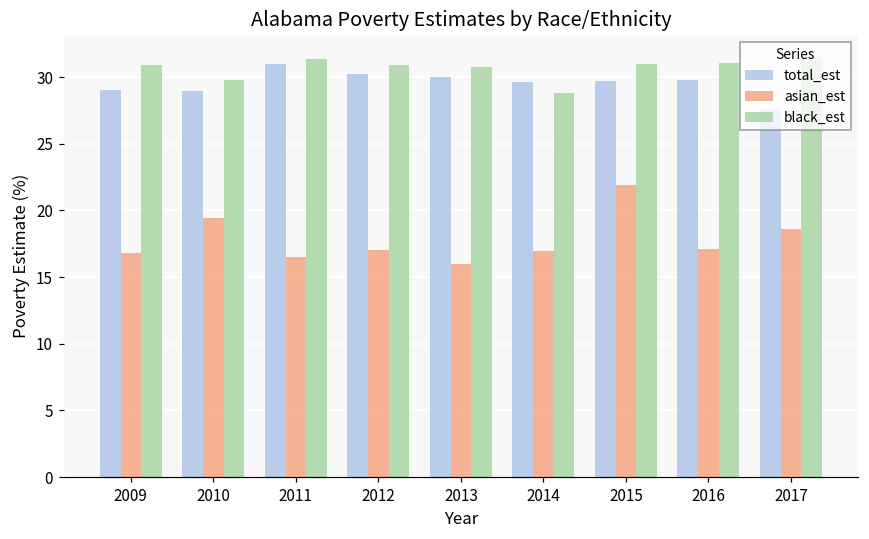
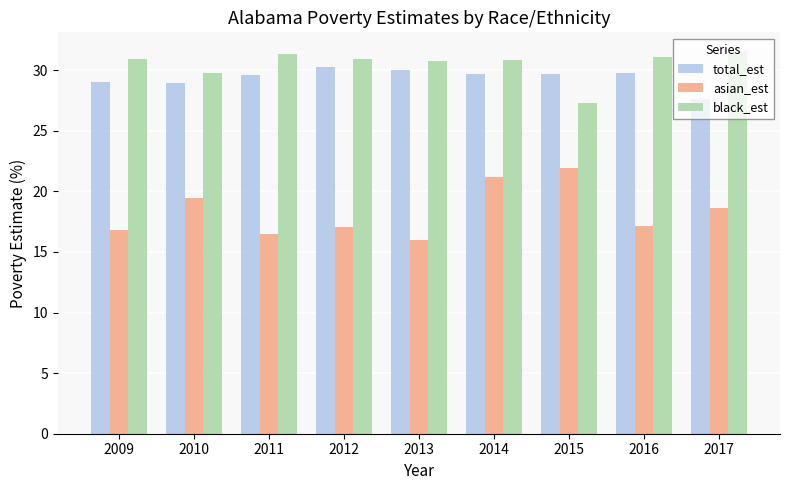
total_est, 2011: 30.9 -> 29.6
asian_est, 2014: 17.0 -> 21.2
black_est, 2014: 28.8 -> 30.8
black_est, 2015: 31.0 -> 27.3
